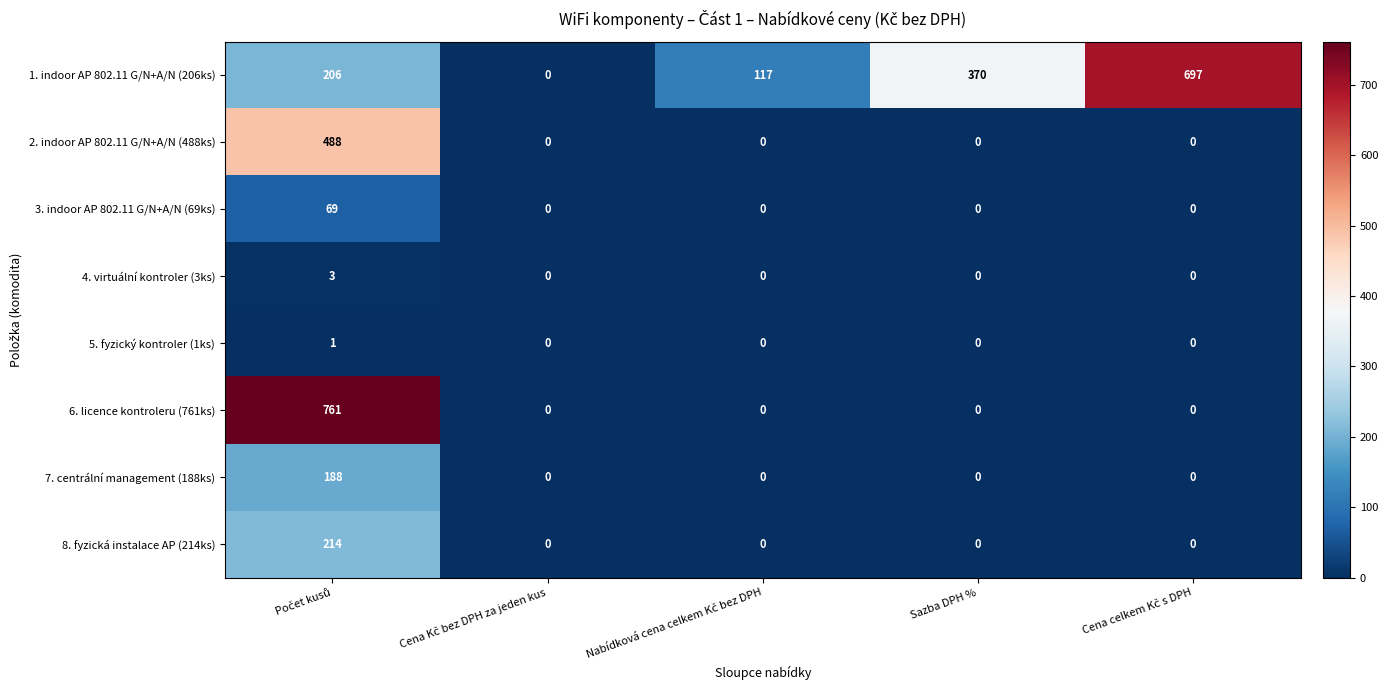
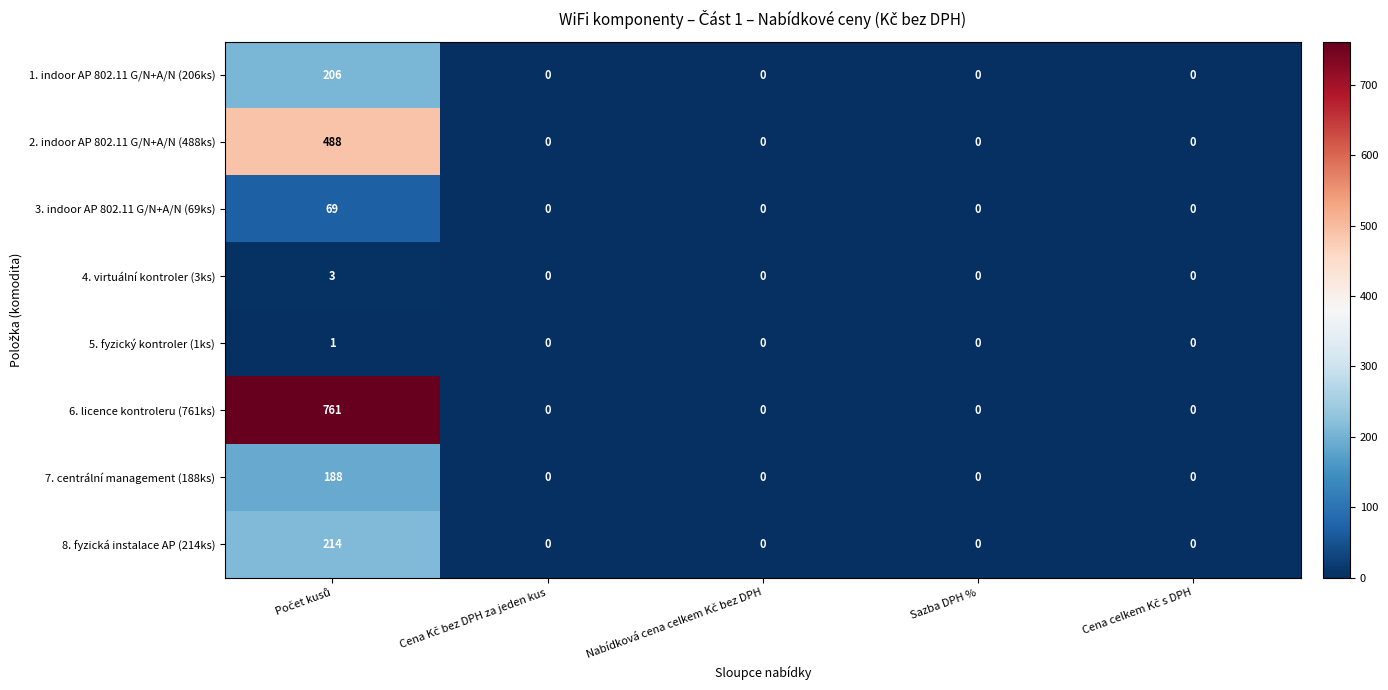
1. indoor AP 802.11 G/N+A/N (206ks), Nabídková cena celkem Kč bez DPH: 117 -> 0
1. indoor AP 802.11 G/N+A/N (206ks), Sazba DPH %: 370 -> 0
1. indoor AP 802.11 G/N+A/N (206ks), Cena celkem Kč s DPH: 697 -> 0
